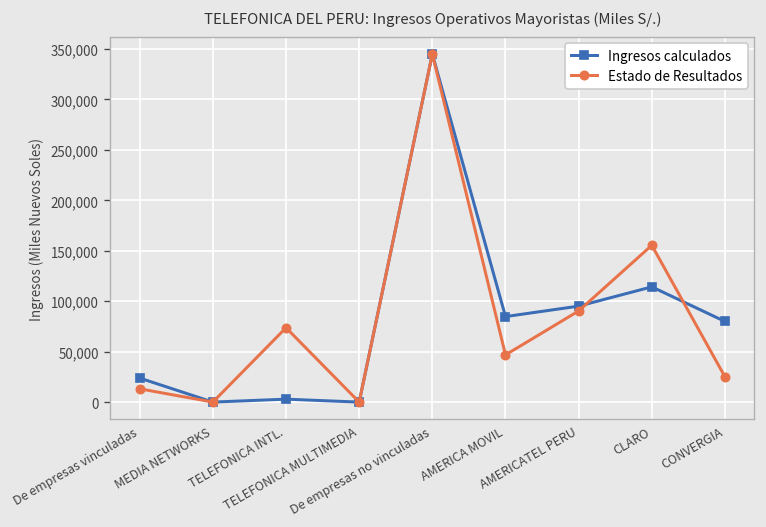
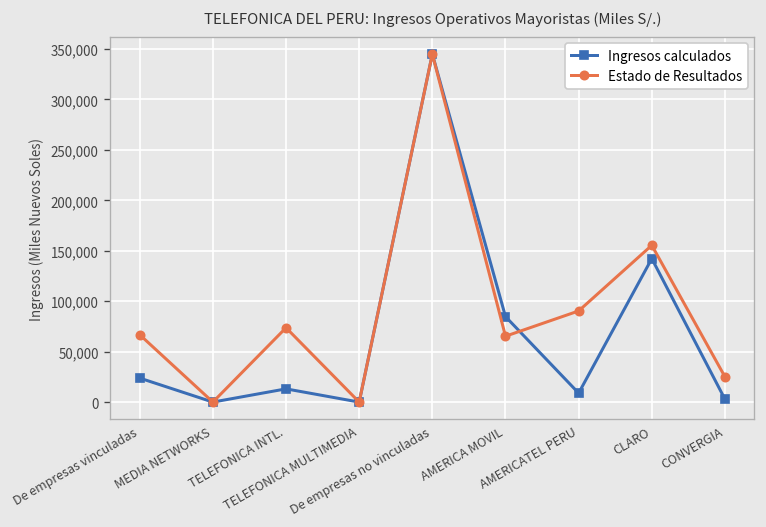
Estado de Resultados, De empresas vinculadas: 10,000 -> 70,000
Ingresos calculados, TELEFONICA INTL.: 0 -> 10,000
Estado de Resultados, AMERICA MOVIL: 50,000 -> 70,000
Ingresos calculados, AMERICATEL PERU: 100,000 -> 10,000
Ingresos calculados, CLARO: 110,000 -> 140,000
Ingresos calculados, CONVERGIA: 80,000 -> 0
